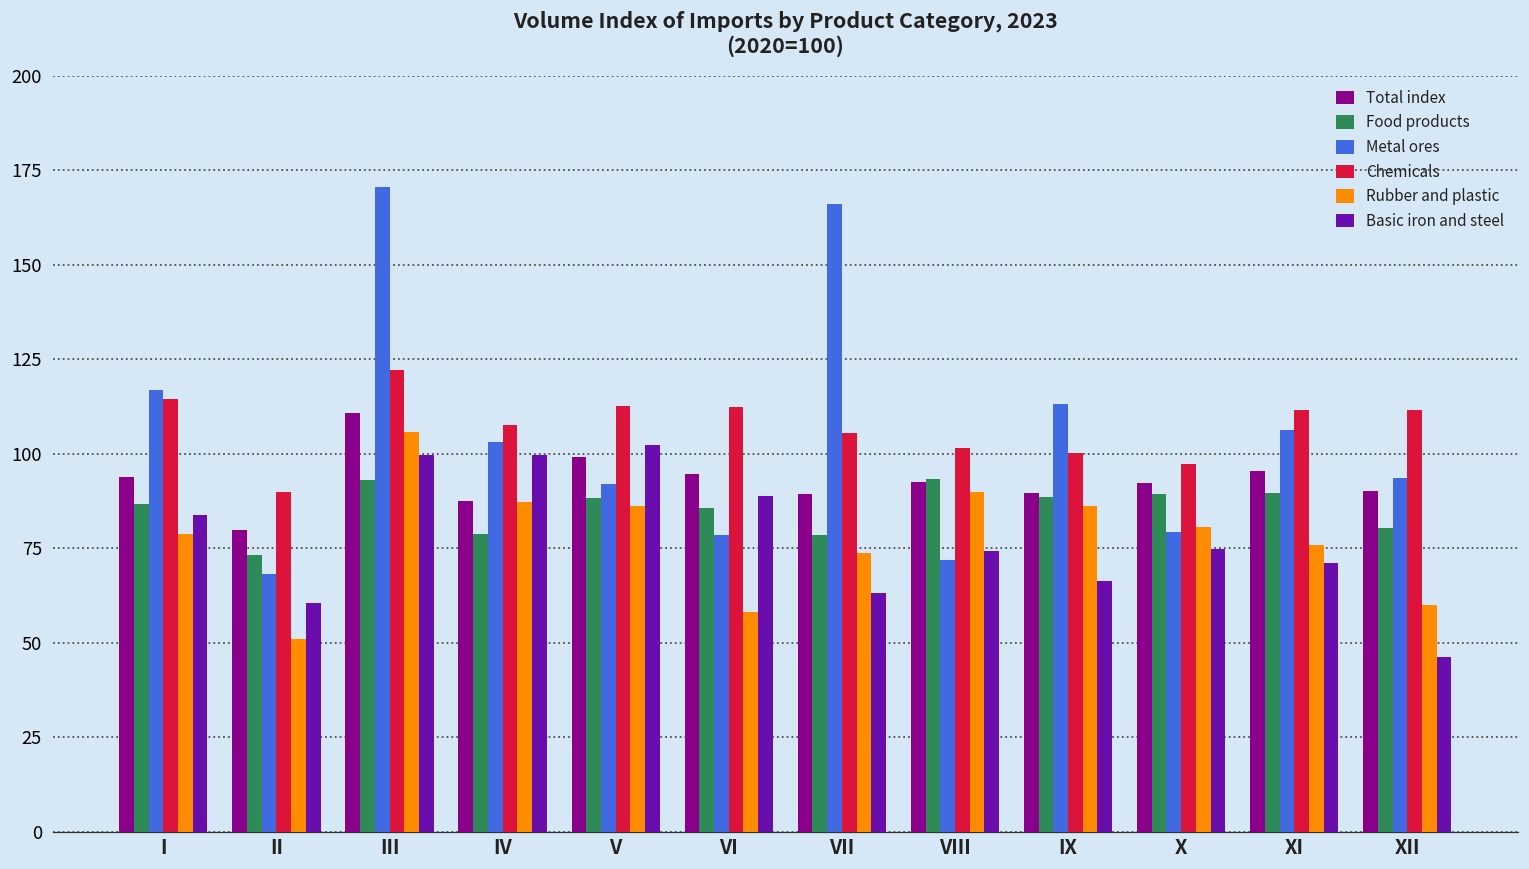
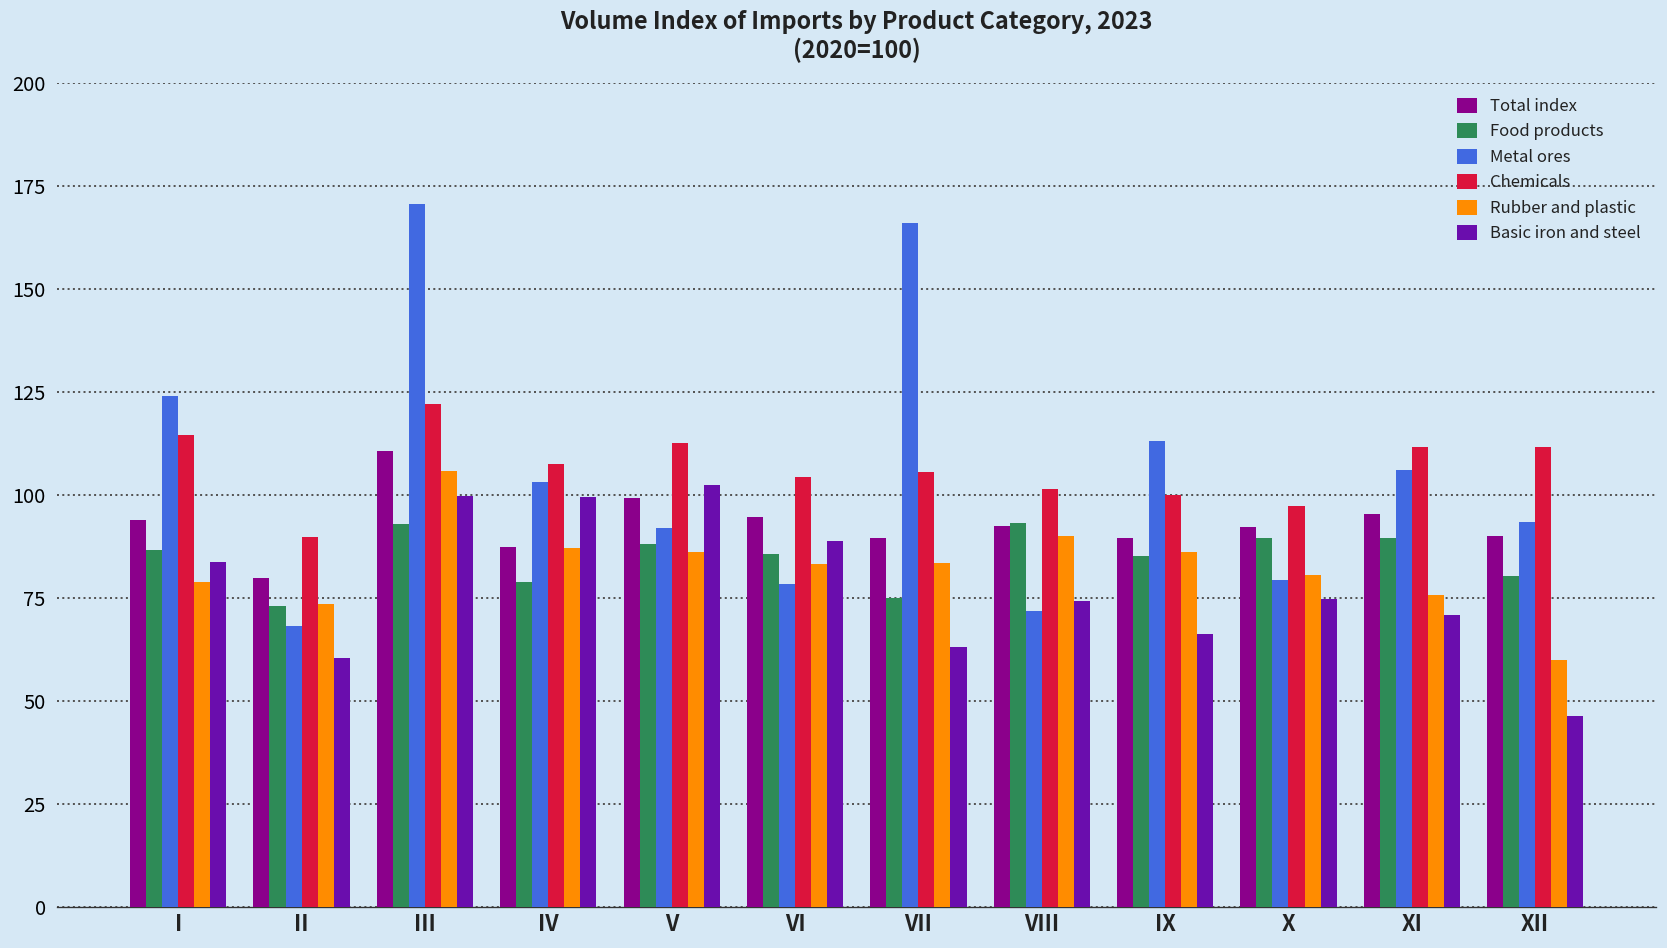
Metal ores, I: 117 -> 124
Rubber and plastic, II: 51 -> 74
Chemicals, VI: 112 -> 104
Rubber and plastic, VI: 58 -> 83
Food products, VII: 79 -> 75
Rubber and plastic, VII: 74 -> 84
Food products, IX: 89 -> 85
